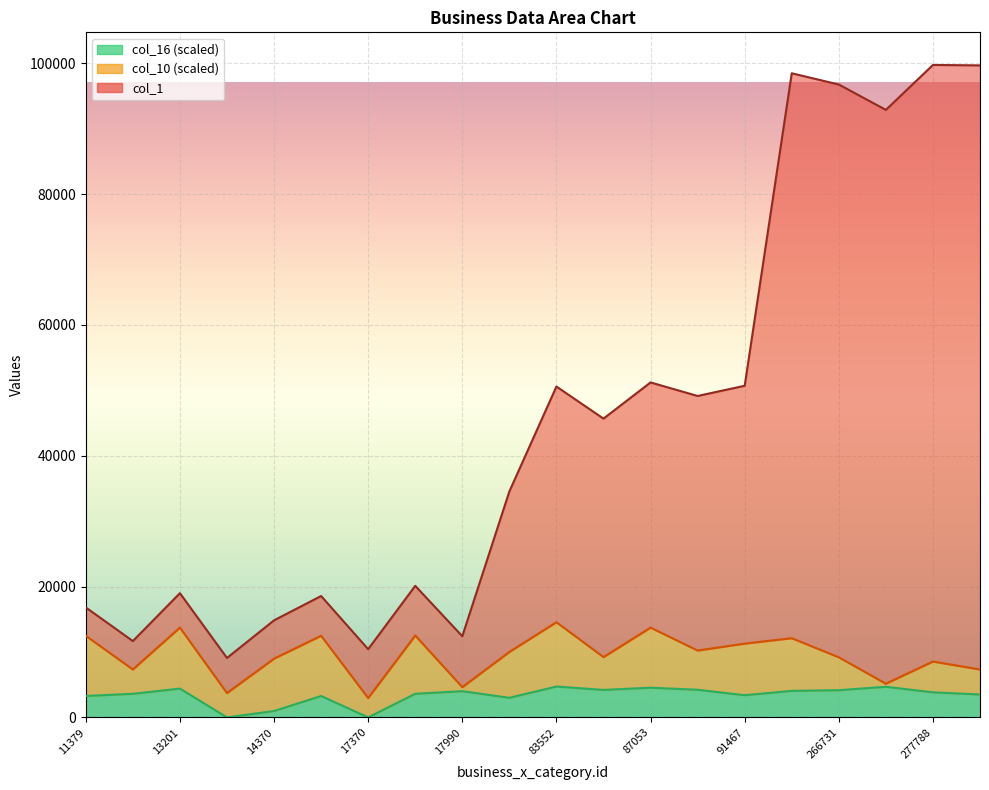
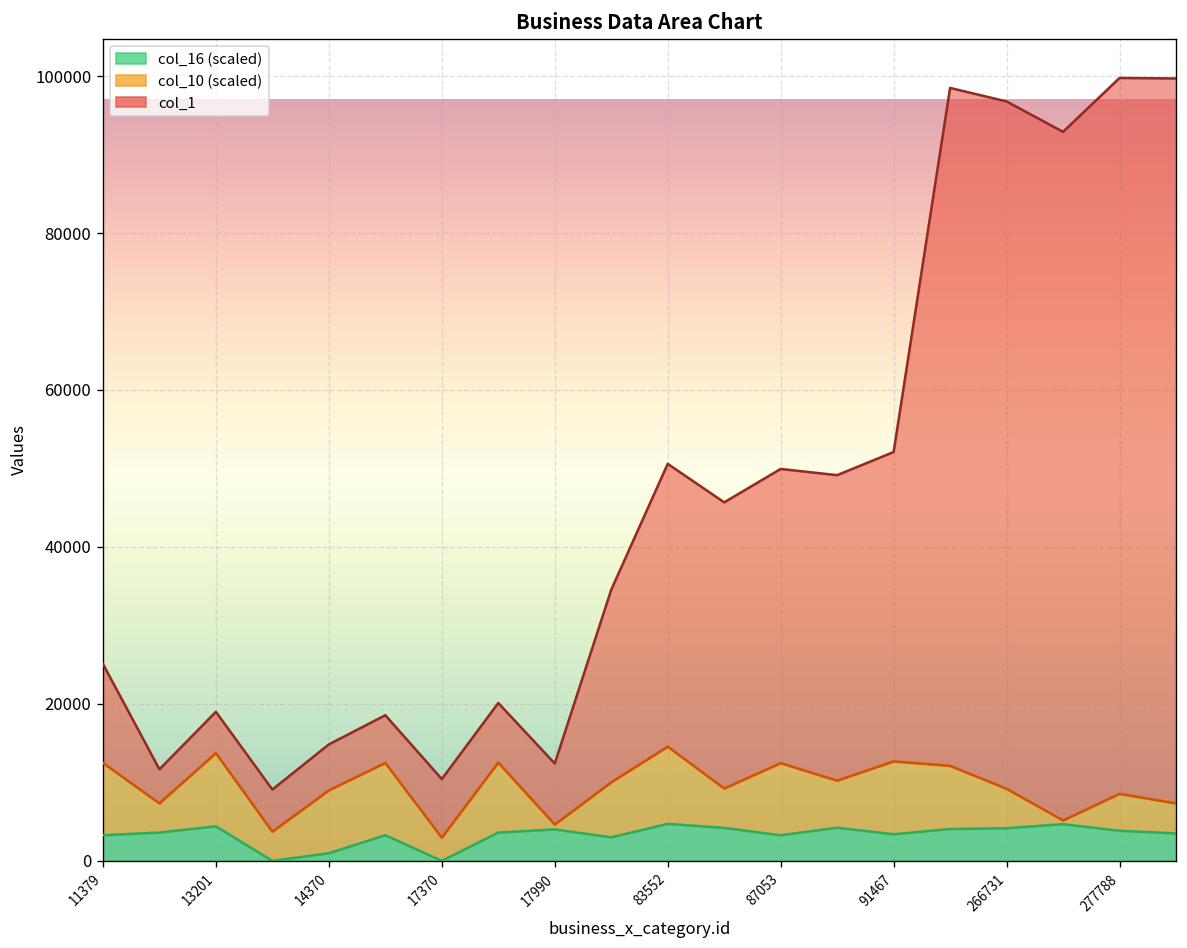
col_1, 11379: 4000 -> 13000
col_16 (scaled), 87053: 5000 -> 3000
col_10 (scaled), 91467: 8000 -> 9000
